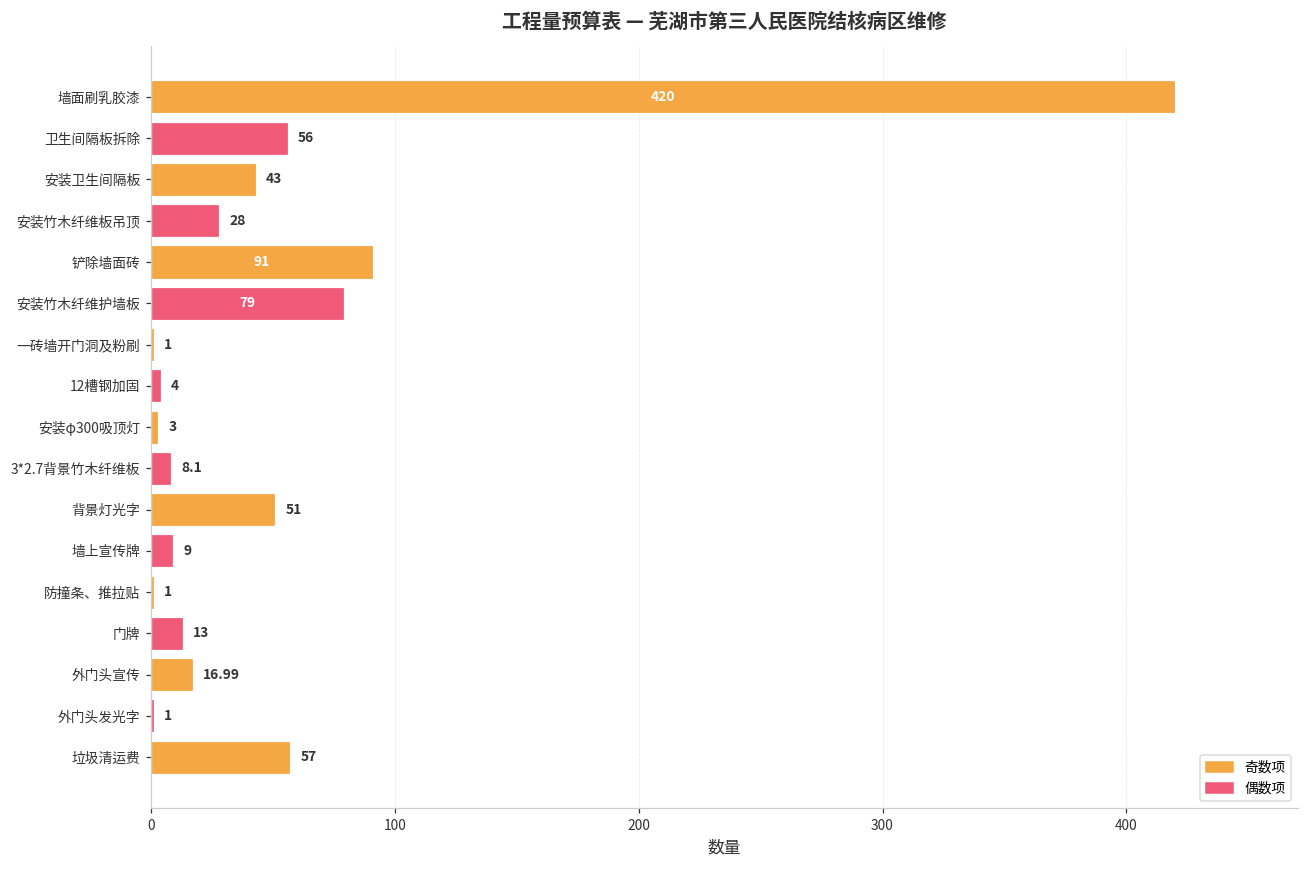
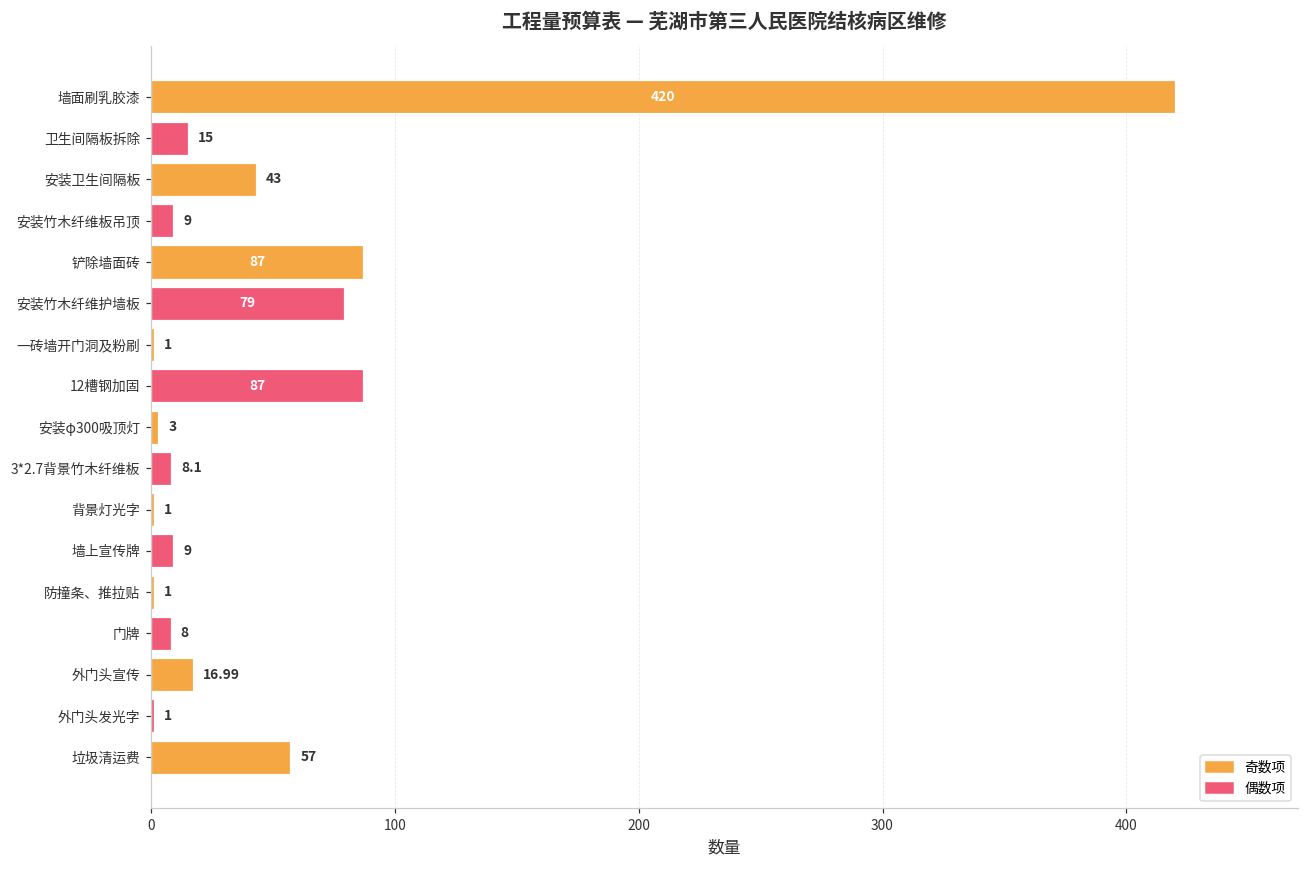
卫生间隔板拆除: 56 -> 15
安装竹木纤维板吊顶: 28 -> 9
铲除墙面砖: 91 -> 87
12槽钢加固: 4 -> 87
背景灯光字: 51 -> 1
门牌: 13 -> 8
